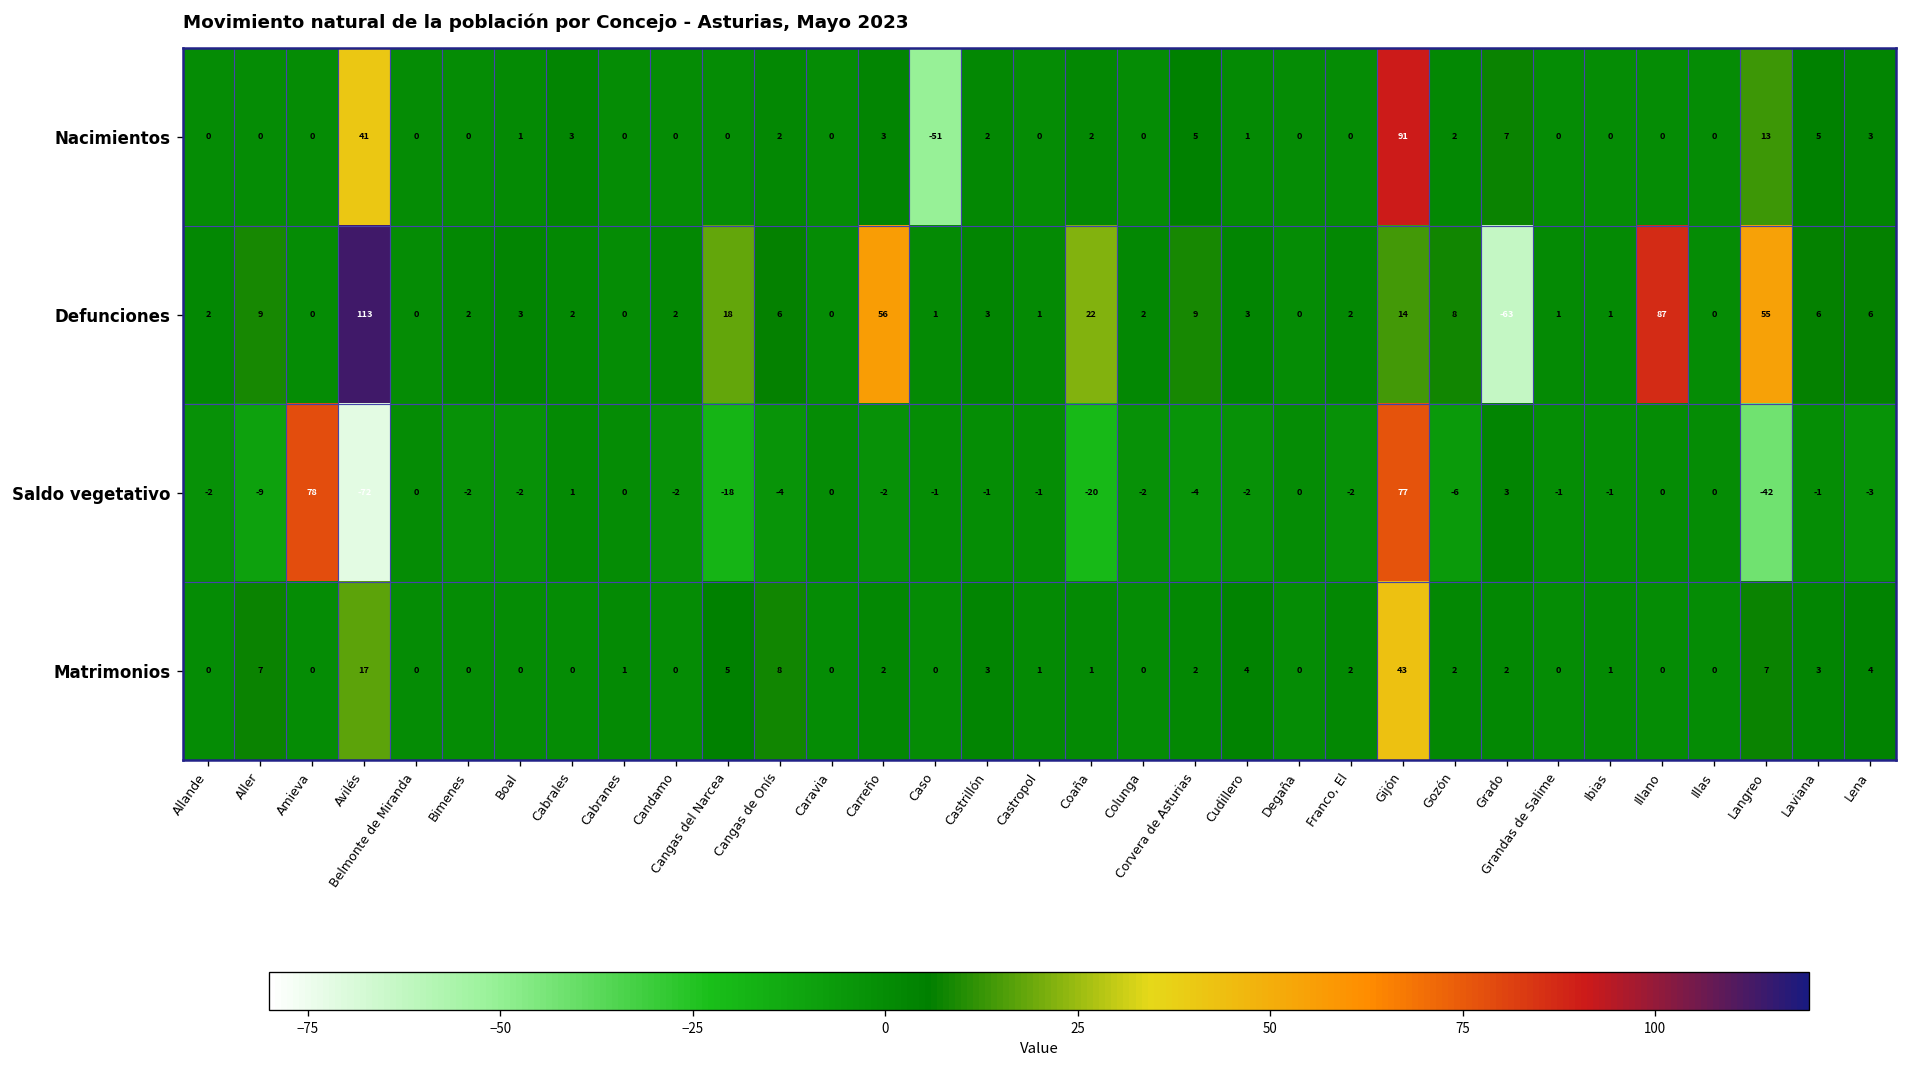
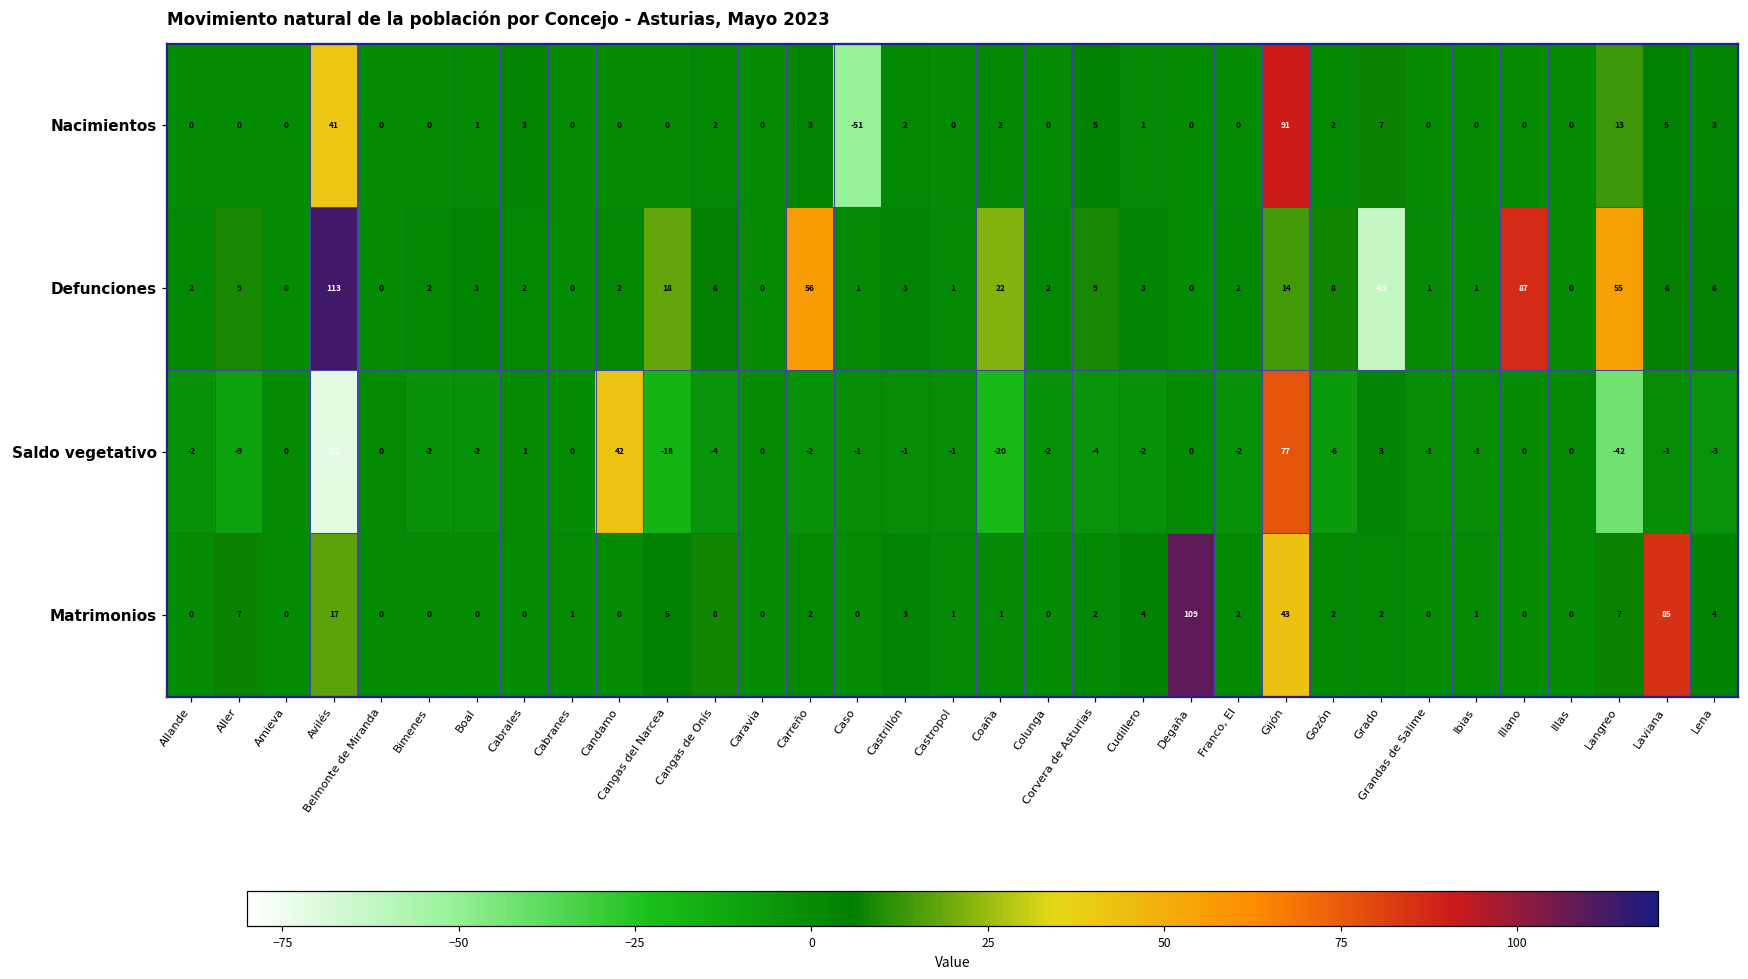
Saldo vegetativo, Amieva: 78 -> 0
Saldo vegetativo, Candamo: -2 -> 42
Matrimonios, Degaña: 0 -> 109
Matrimonios, Laviana: 3 -> 85
